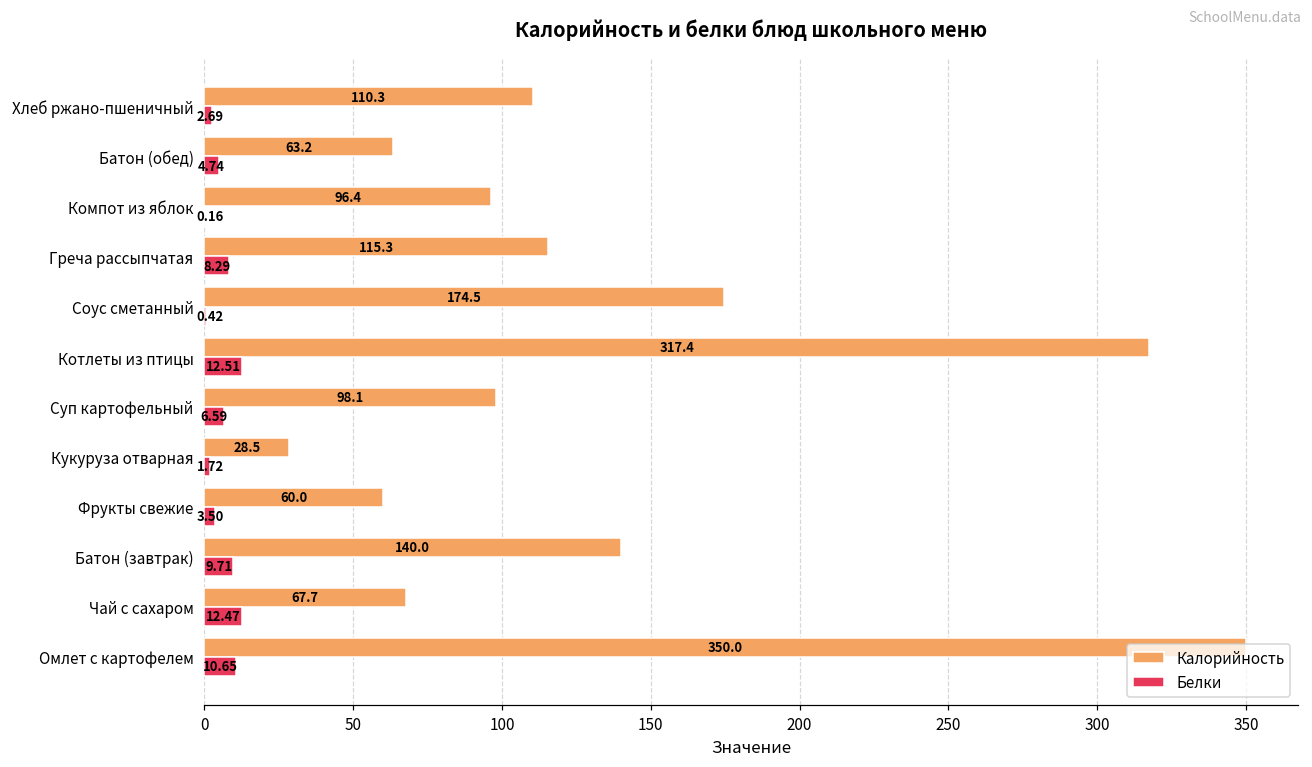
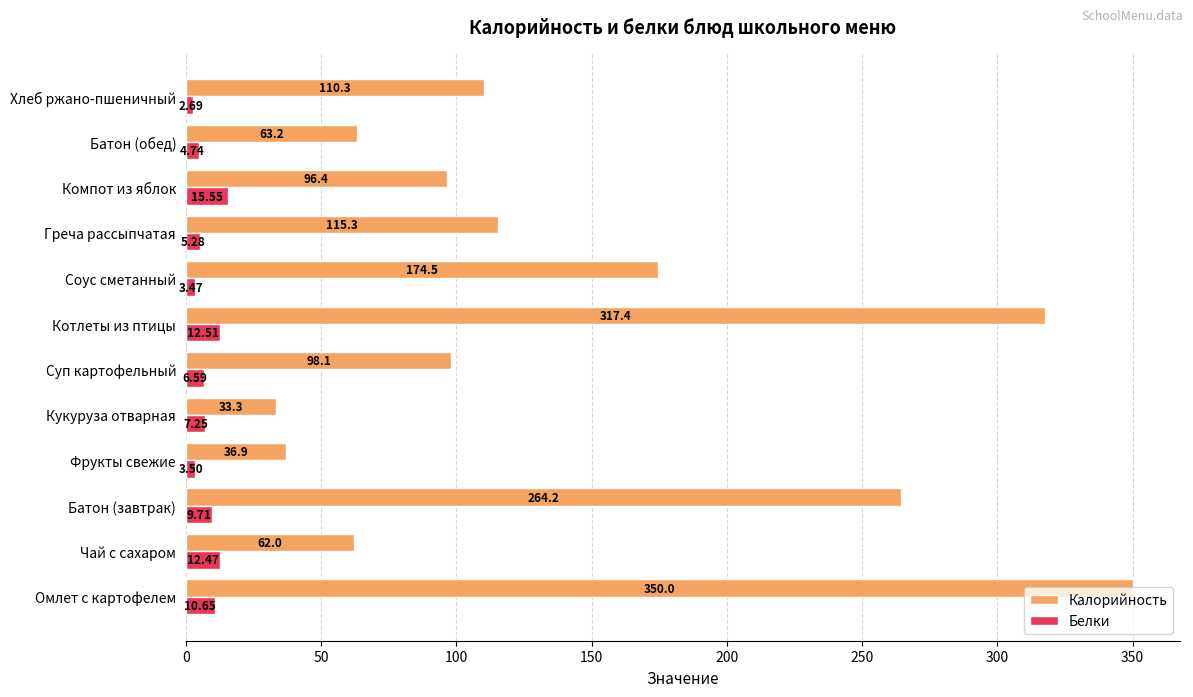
Белки, Компот из яблок: 0.16 -> 15.55
Белки, Греча рассыпчатая: 8.29 -> 5.28
Белки, Соус сметанный: 0.42 -> 3.47
Калорийность, Кукуруза отварная: 28.5 -> 33.3
Белки, Кукуруза отварная: 1.72 -> 7.25
Калорийность, Фрукты свежие: 60.0 -> 36.9
Калорийность, Батон (завтрак): 140.0 -> 264.2
Калорийность, Чай с сахаром: 67.7 -> 62.0
